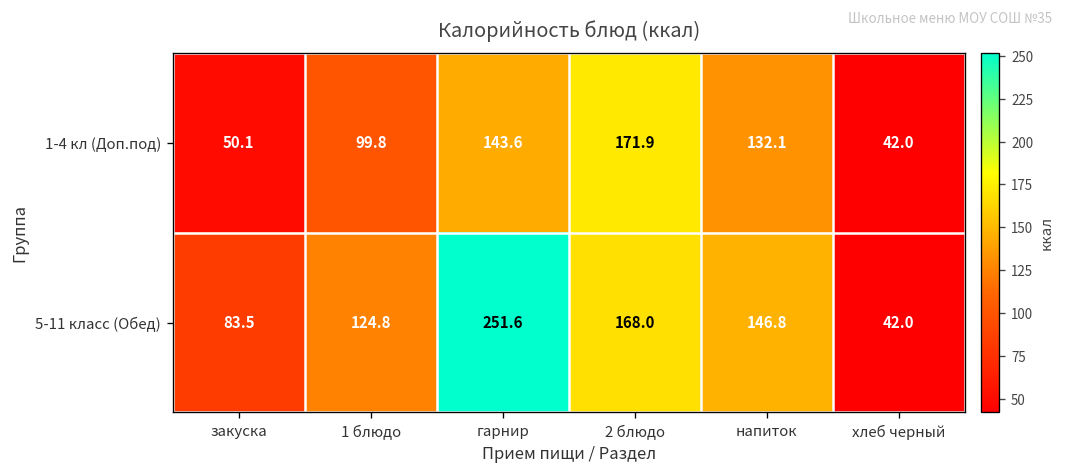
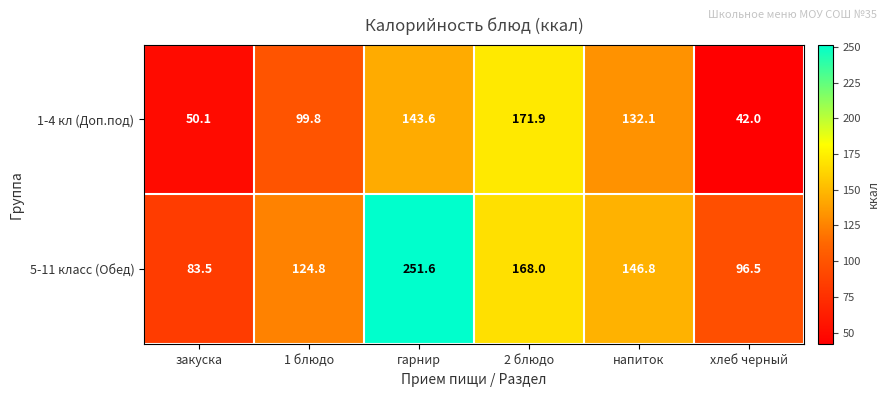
5-11 класс (Обед), хлеб черный: 42.0 -> 96.5
